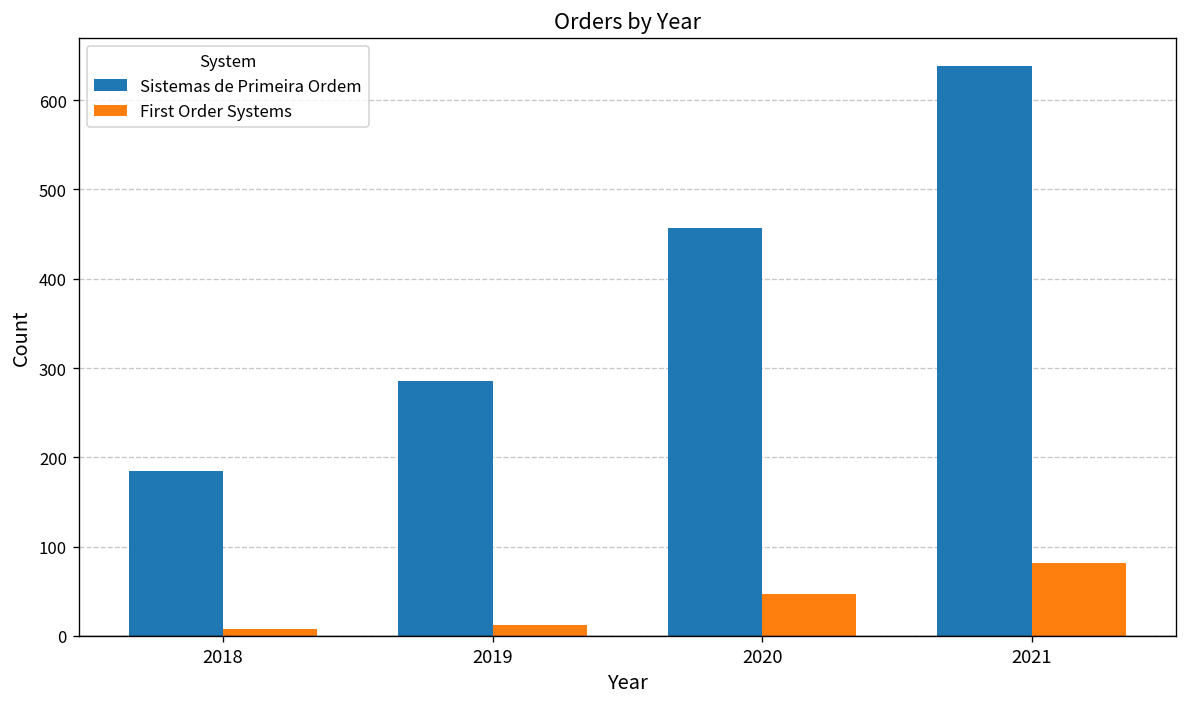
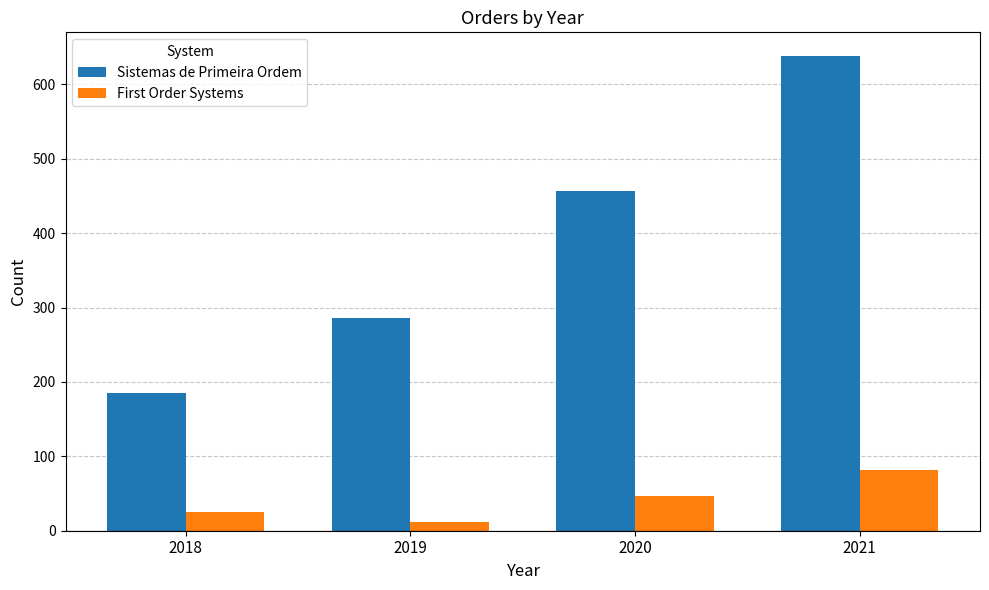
First Order Systems, 2018: 10 -> 30
